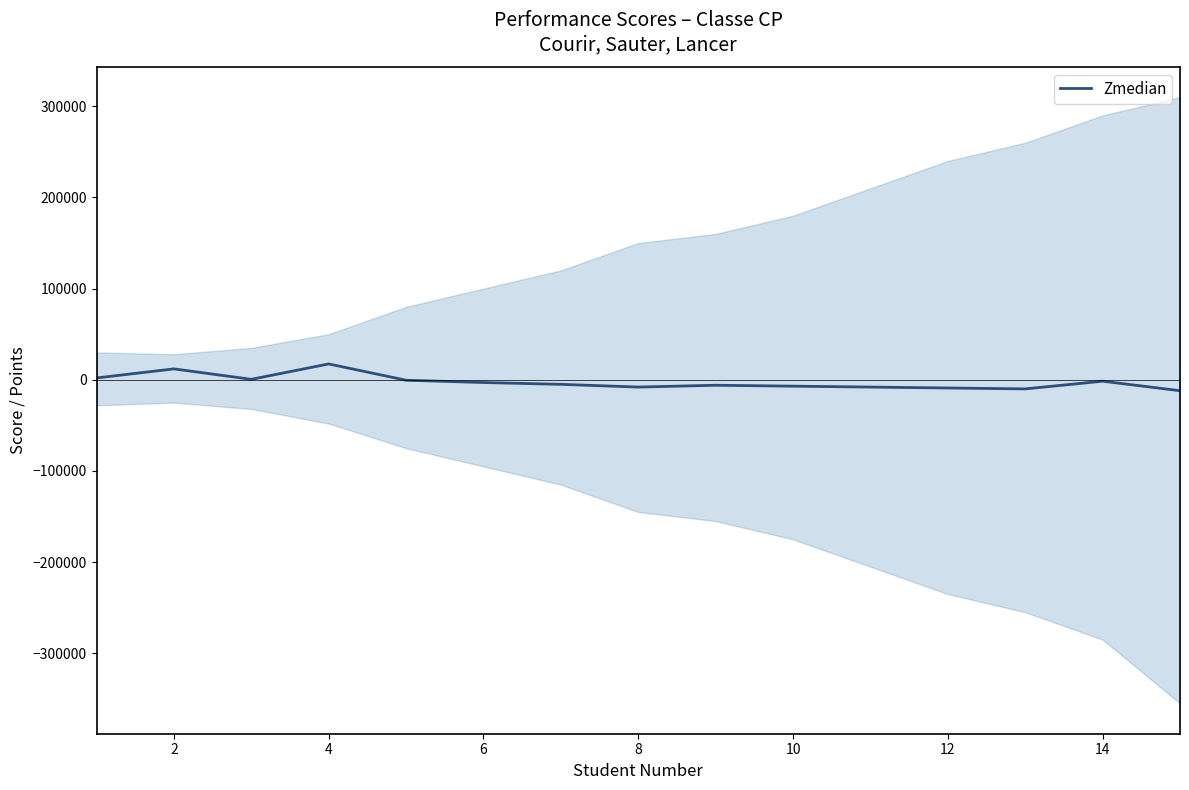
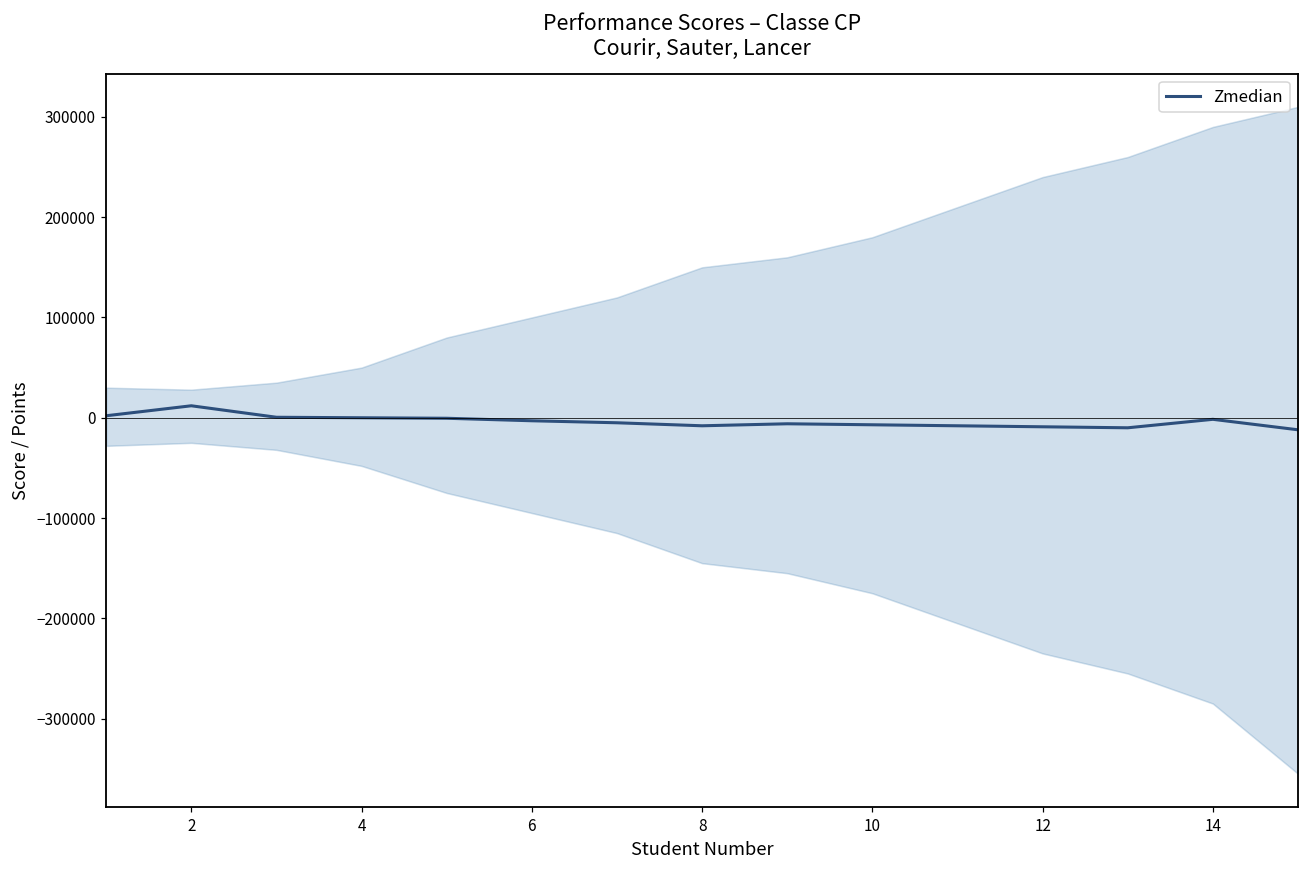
Zmedian, 4: 20000 -> 0
